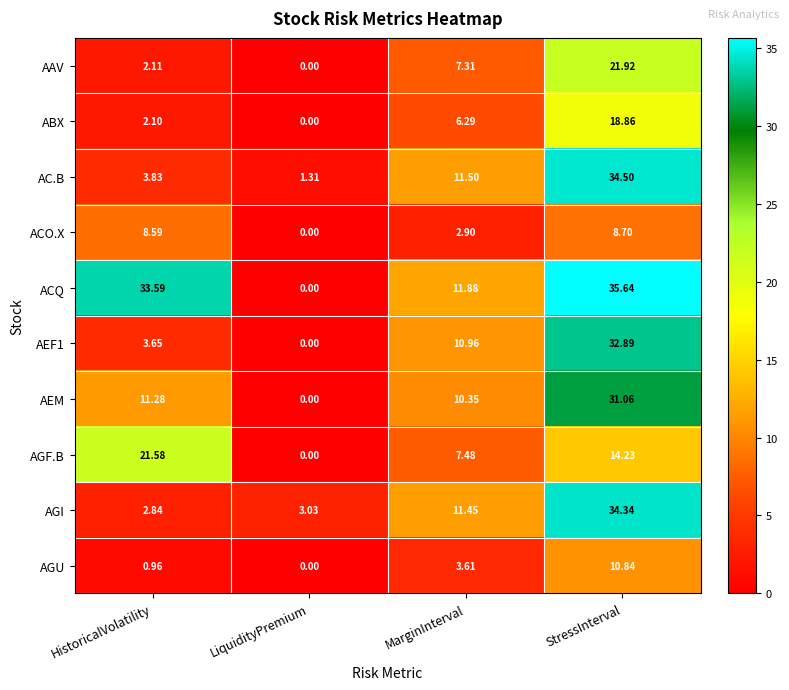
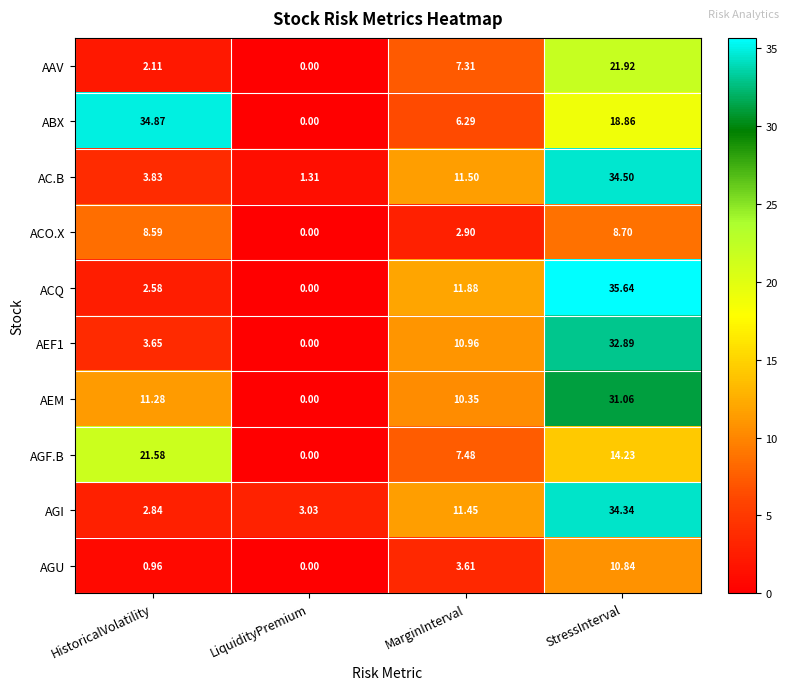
ABX, HistoricalVolatility: 2.10 -> 34.87
ACQ, HistoricalVolatility: 33.59 -> 2.58
